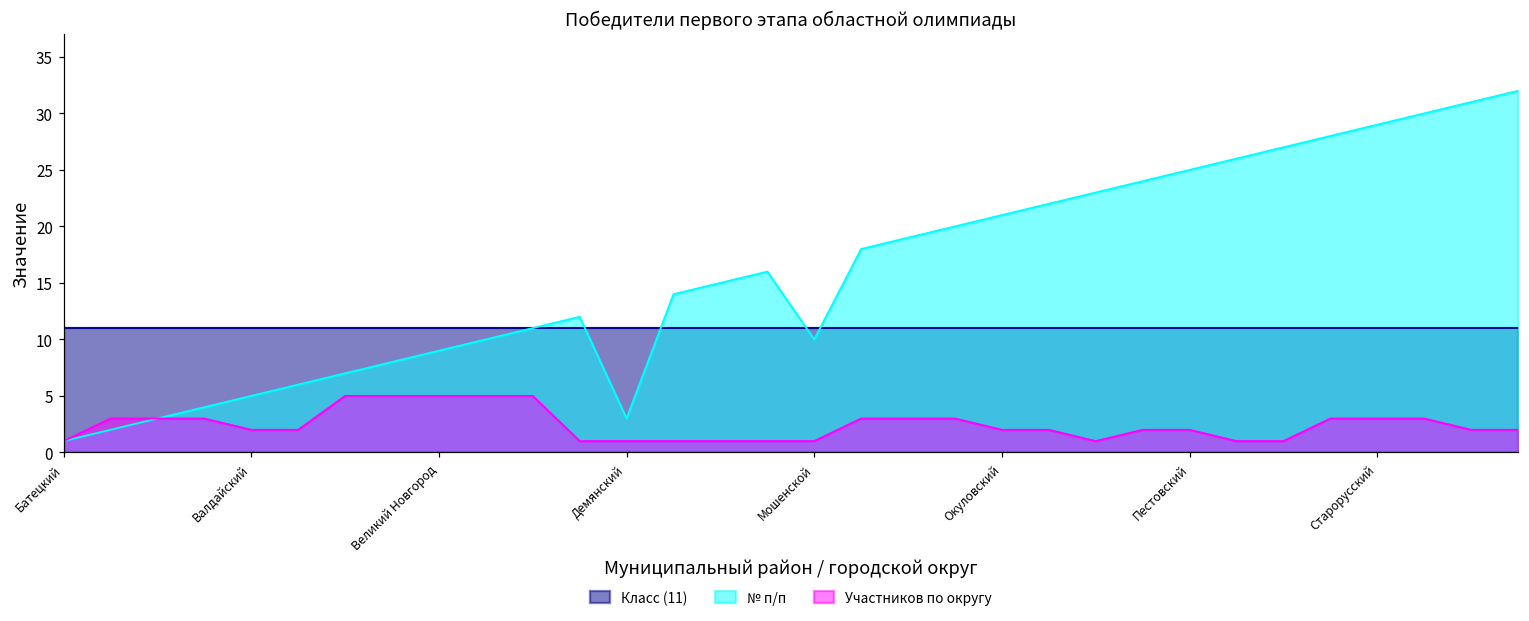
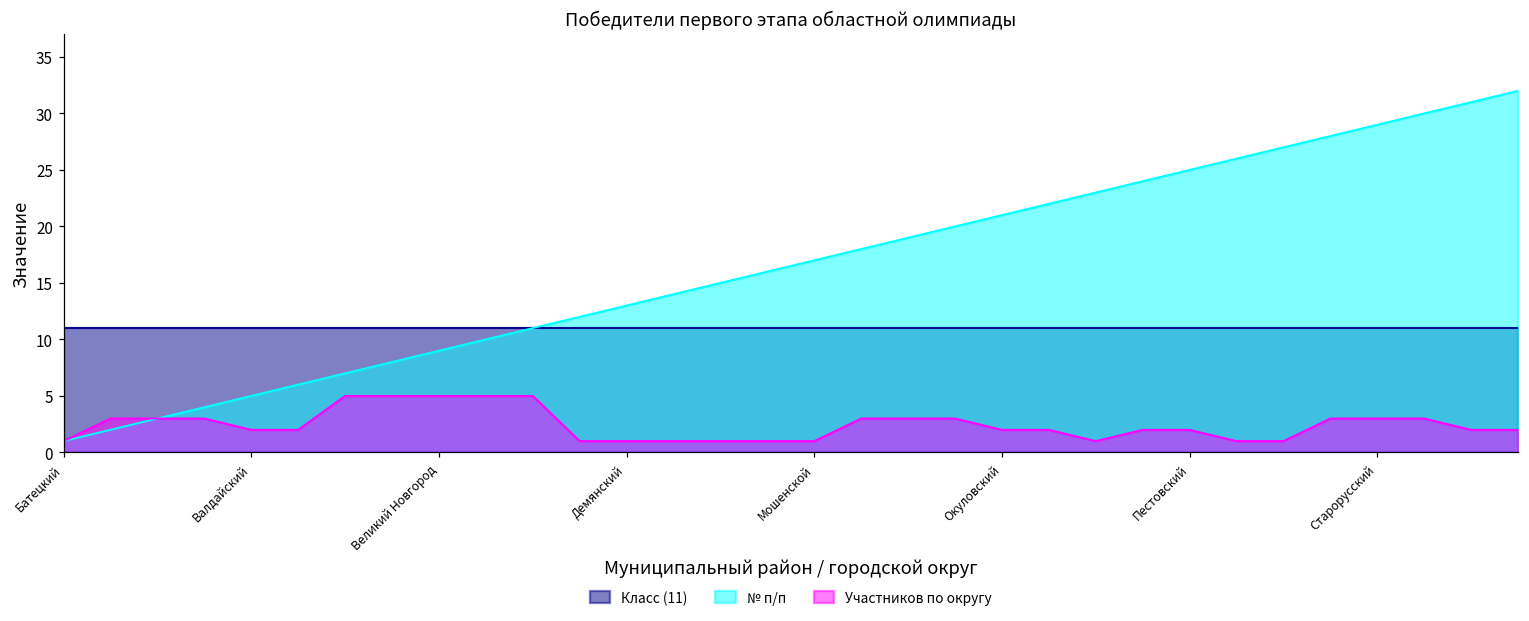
№ п/п, Демянский: 3 -> 13
№ п/п, Мошенской: 10 -> 17
